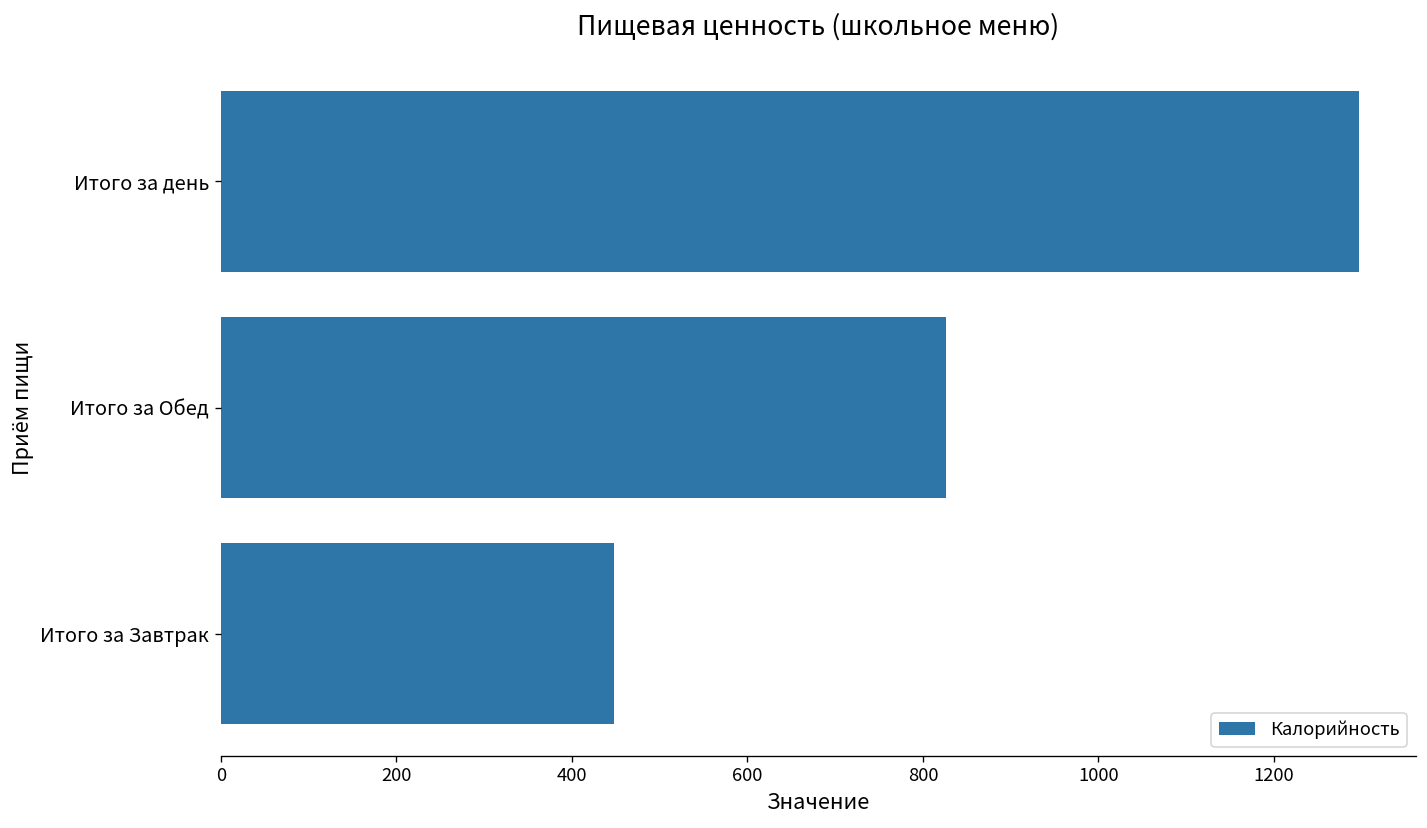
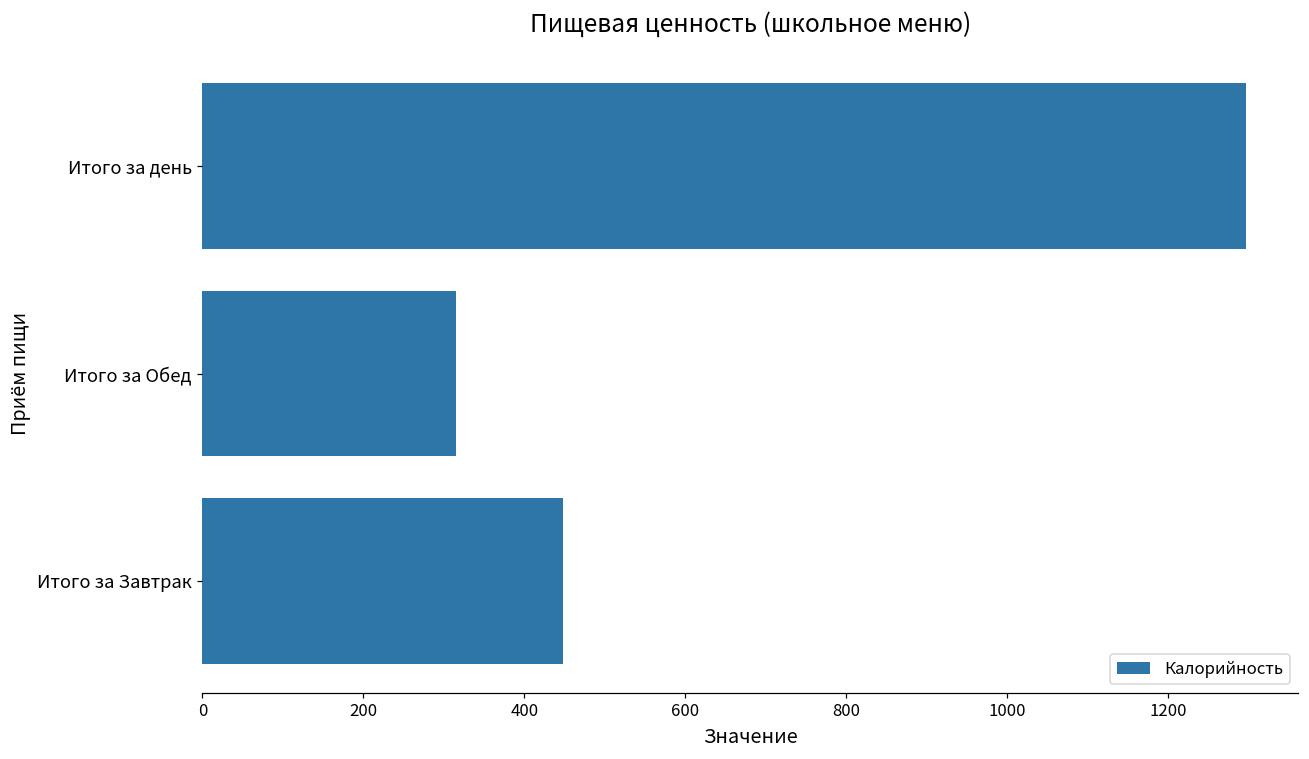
Итого за Обед: 830 -> 320
